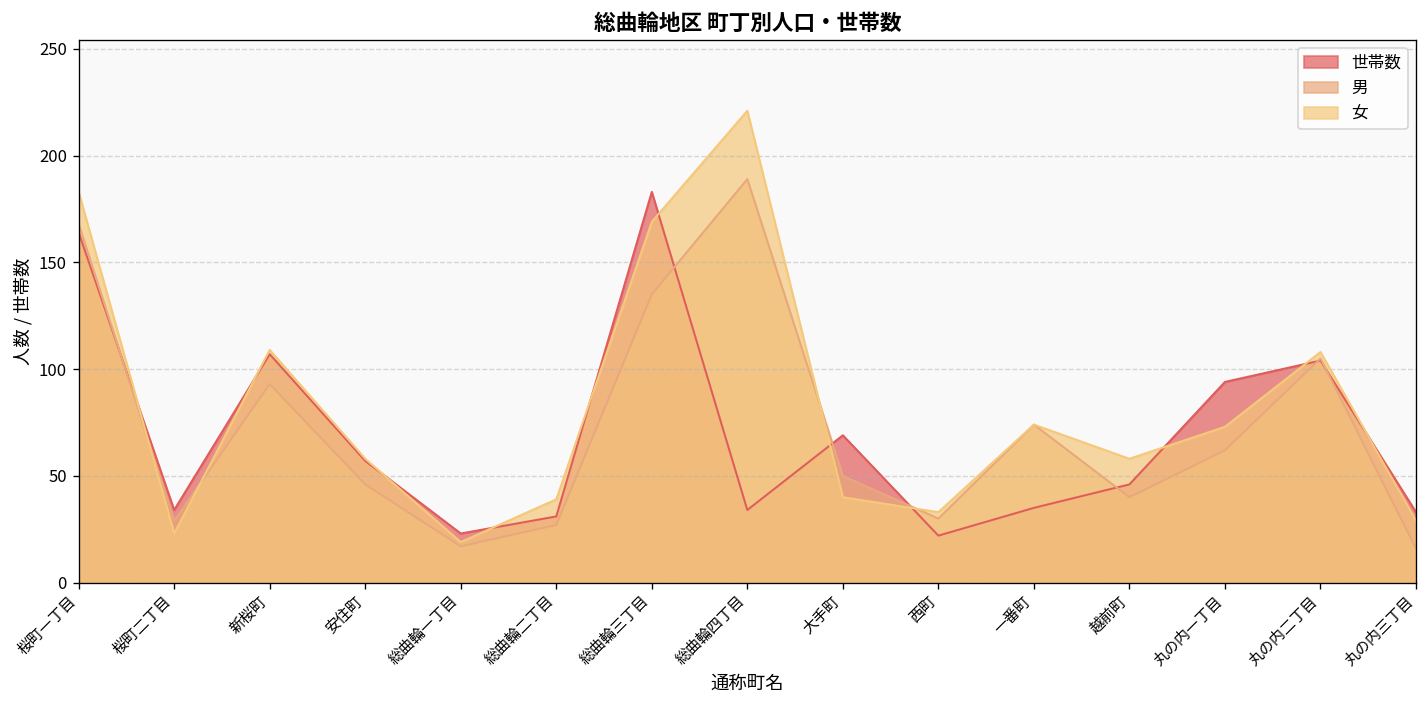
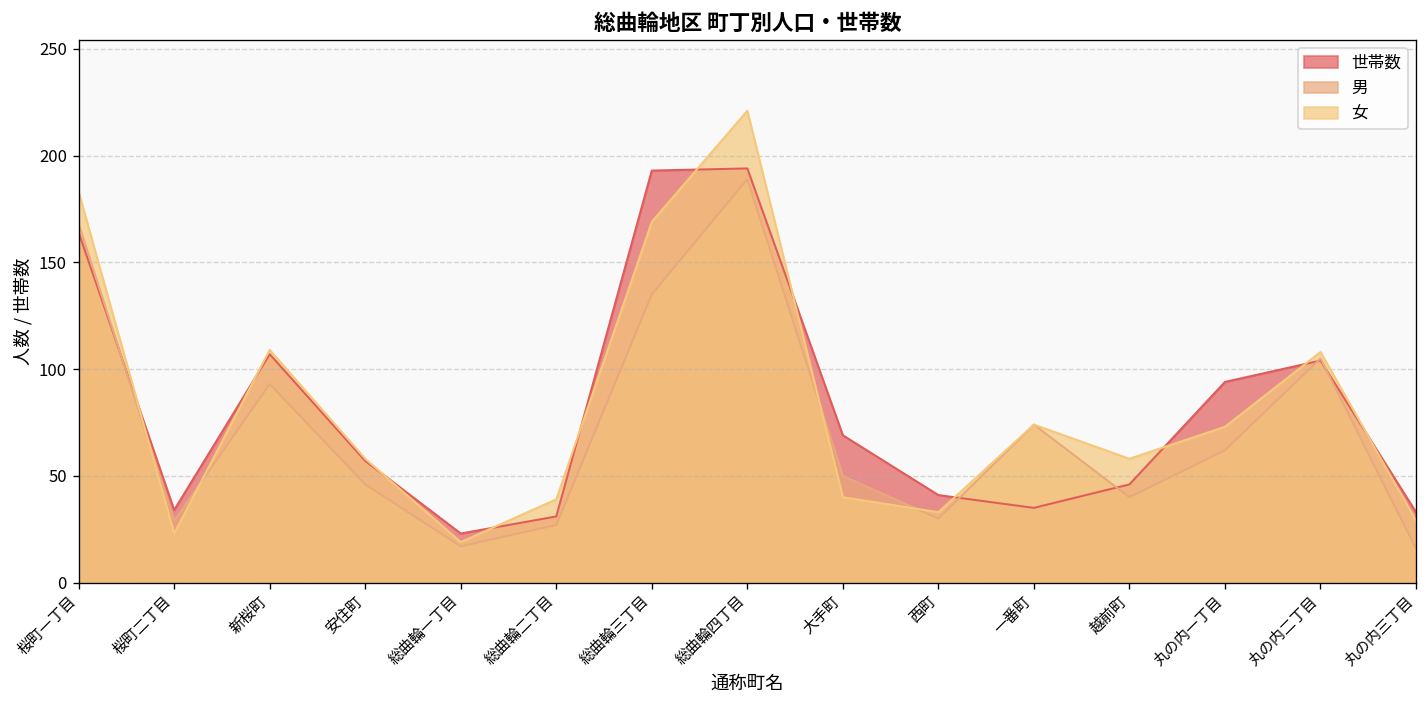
世帯数, 総曲輪三丁目: 183 -> 193
世帯数, 総曲輪四丁目: 34 -> 194
世帯数, 西町: 22 -> 41
